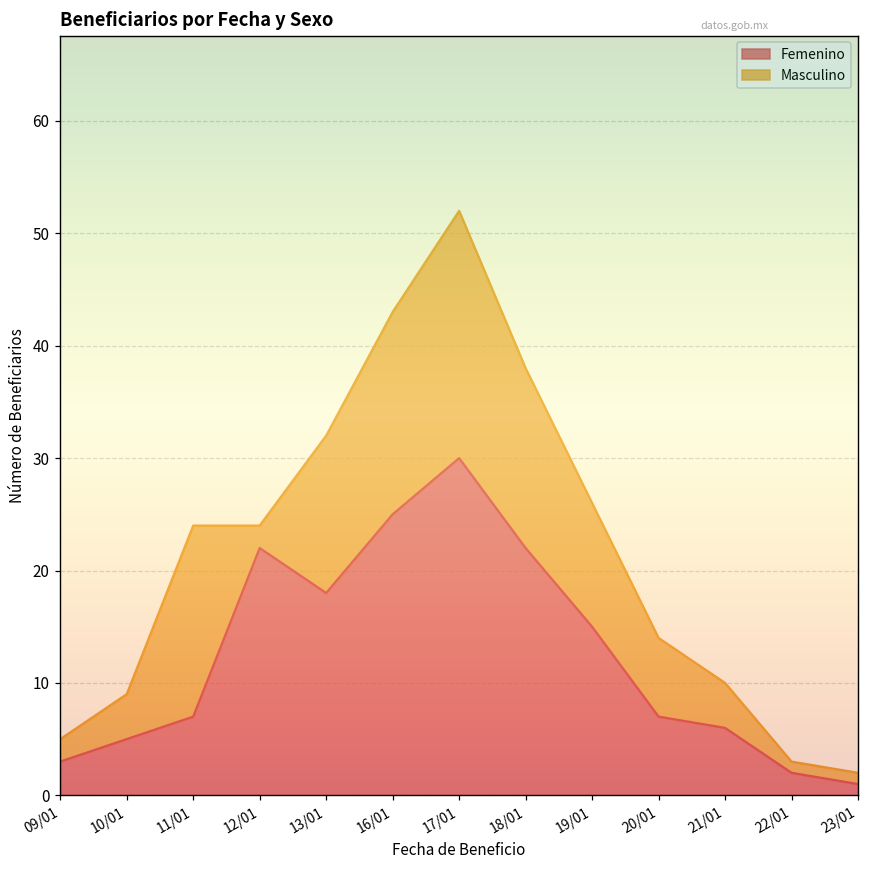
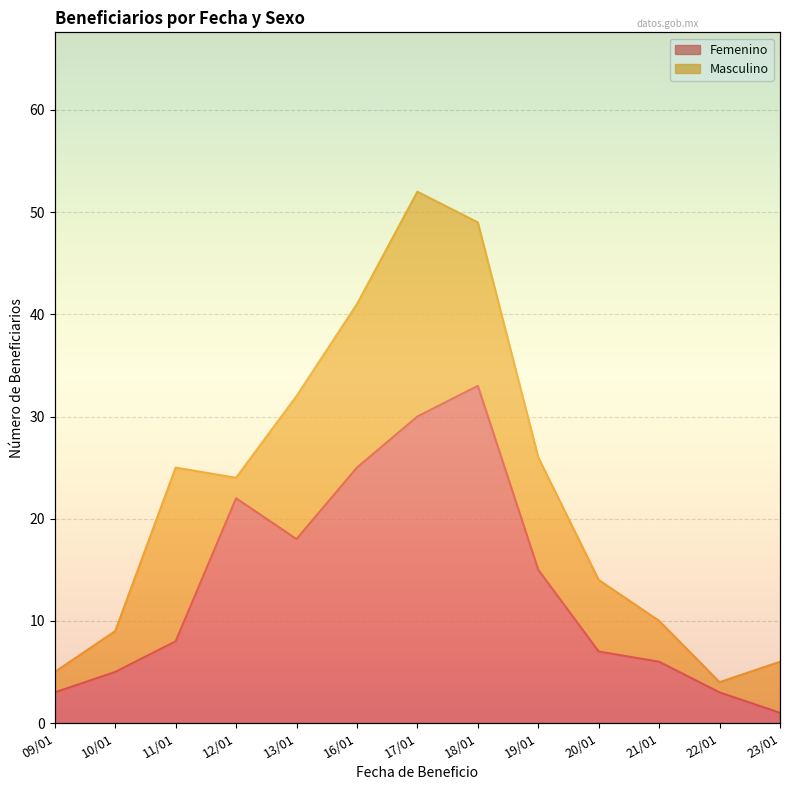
Femenino, 11/01: 7 -> 8
Masculino, 16/01: 18 -> 16
Femenino, 18/01: 22 -> 33
Femenino, 22/01: 2 -> 3
Masculino, 23/01: 1 -> 5
